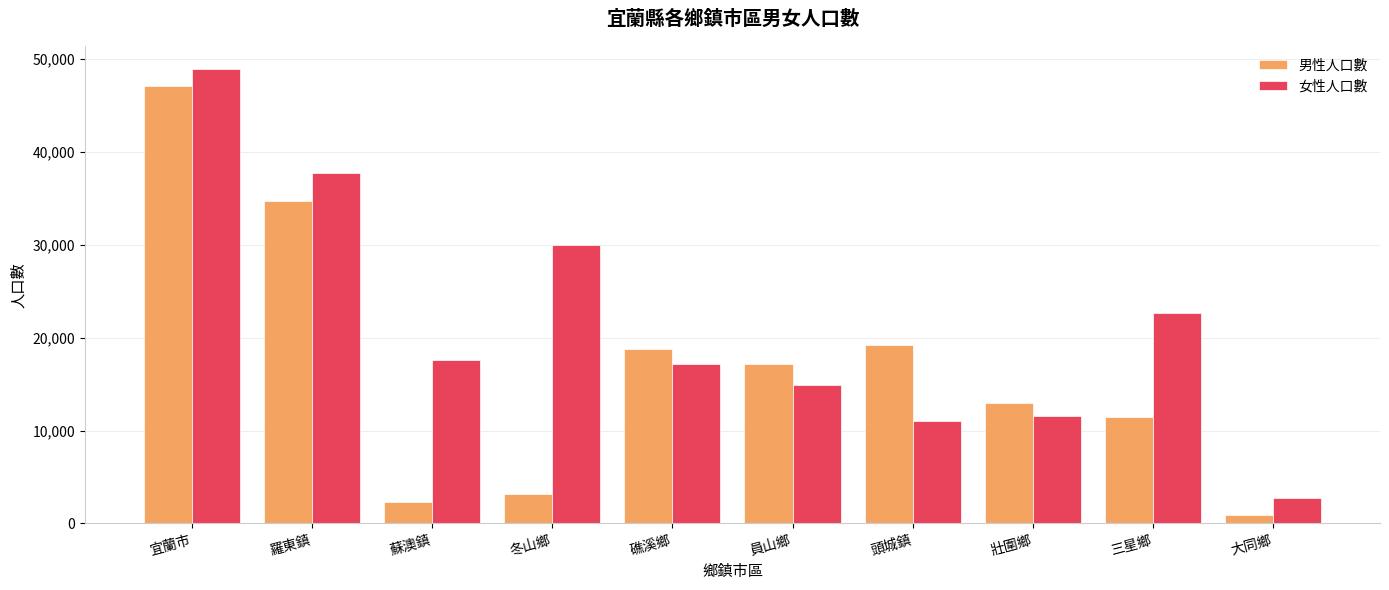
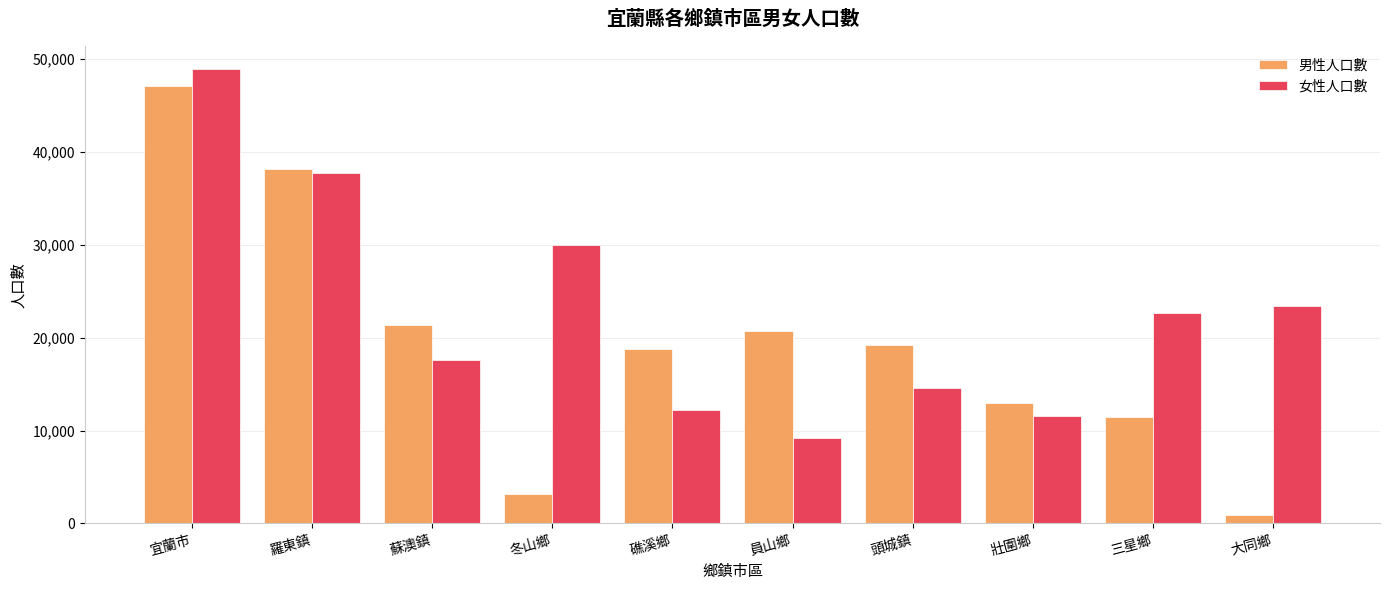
男性人口數, 羅東鎮: 35,000 -> 38,000
男性人口數, 蘇澳鎮: 2,000 -> 21,000
女性人口數, 礁溪鄉: 17,000 -> 12,000
男性人口數, 員山鄉: 17,000 -> 21,000
女性人口數, 員山鄉: 15,000 -> 9,000
女性人口數, 頭城鎮: 11,000 -> 15,000
女性人口數, 大同鄉: 3,000 -> 23,000
